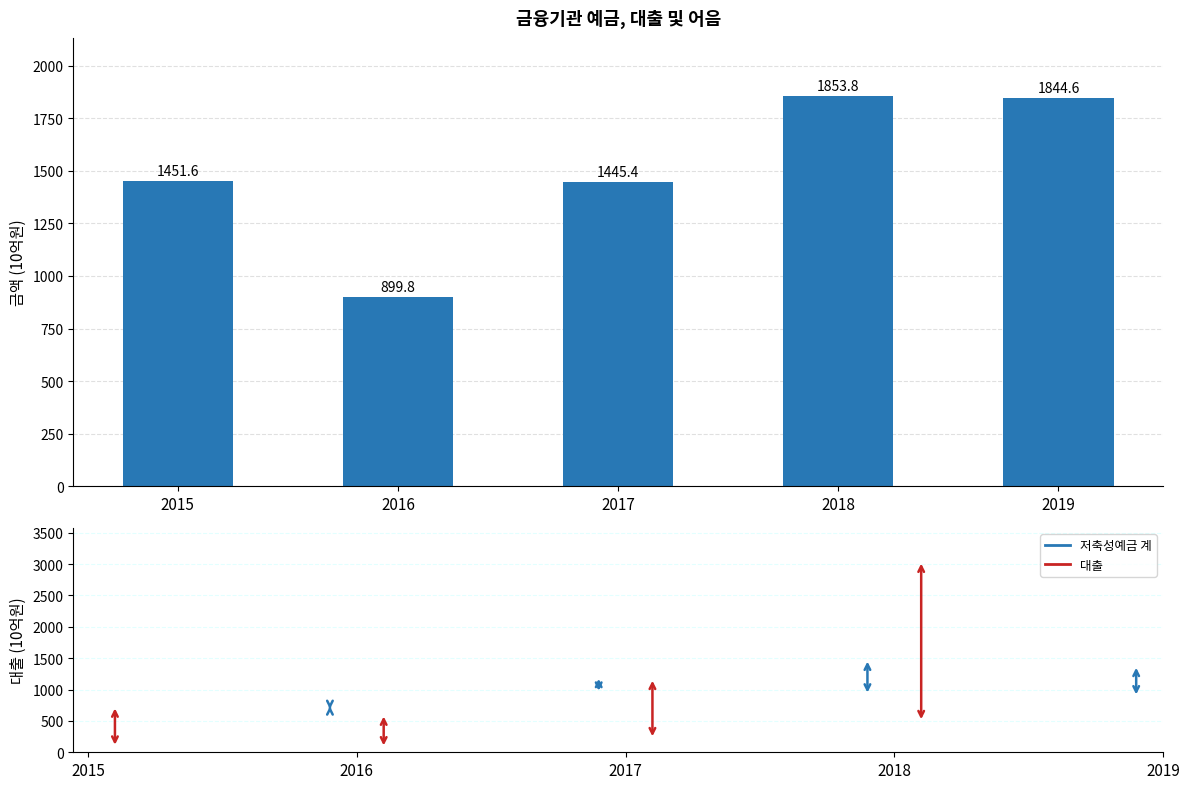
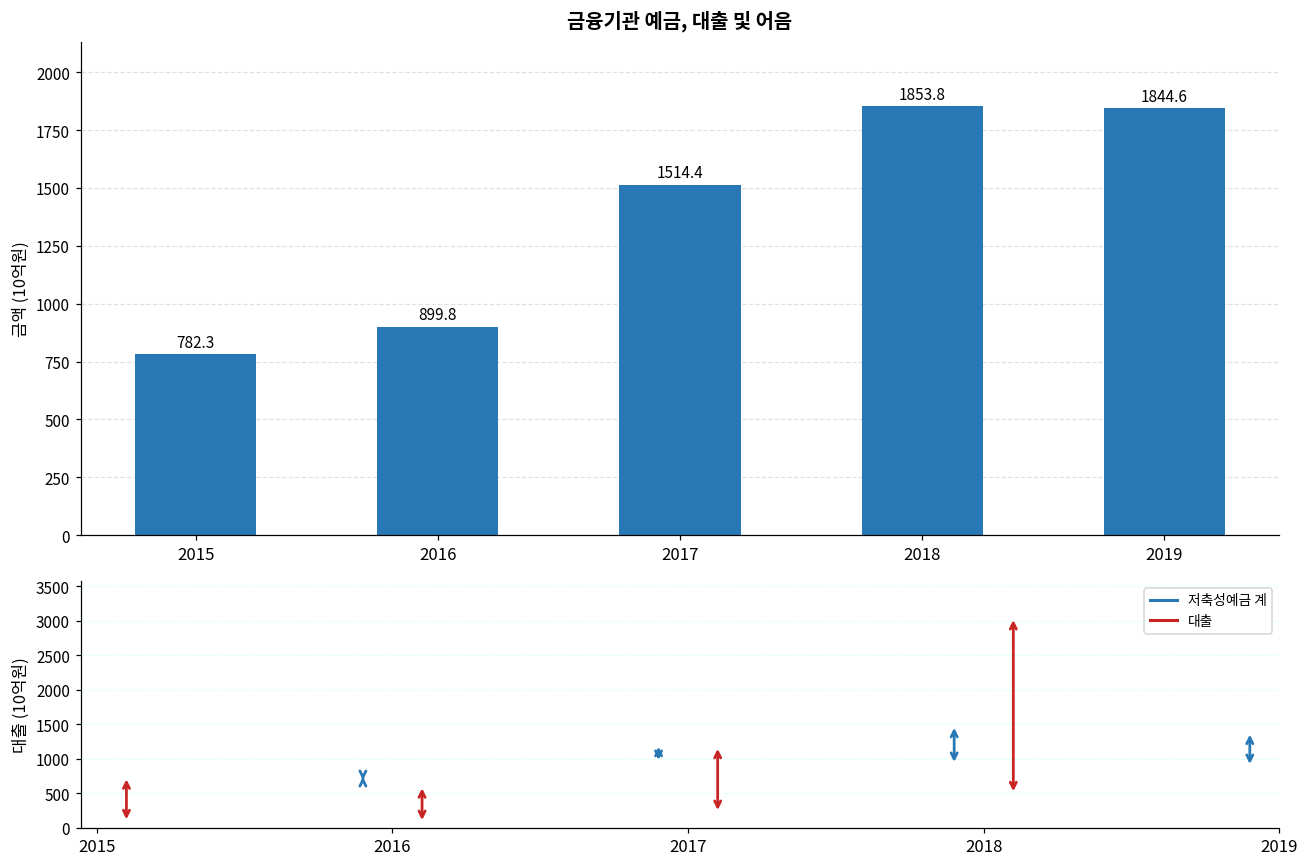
2015: 1451.6 -> 782.3
2017: 1445.4 -> 1514.4
